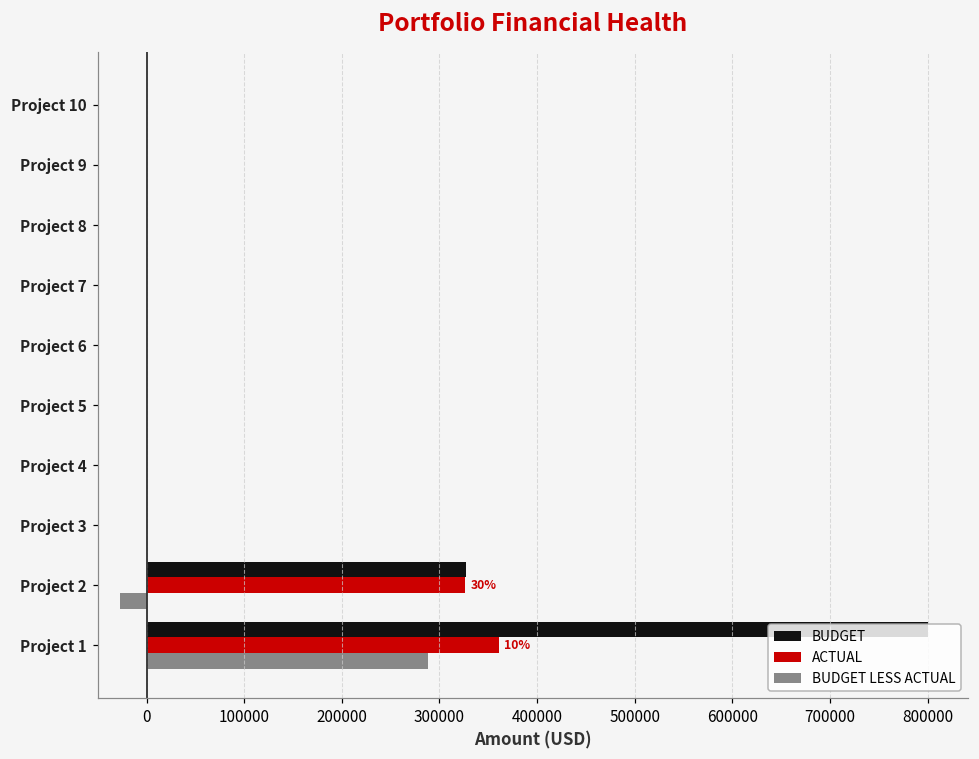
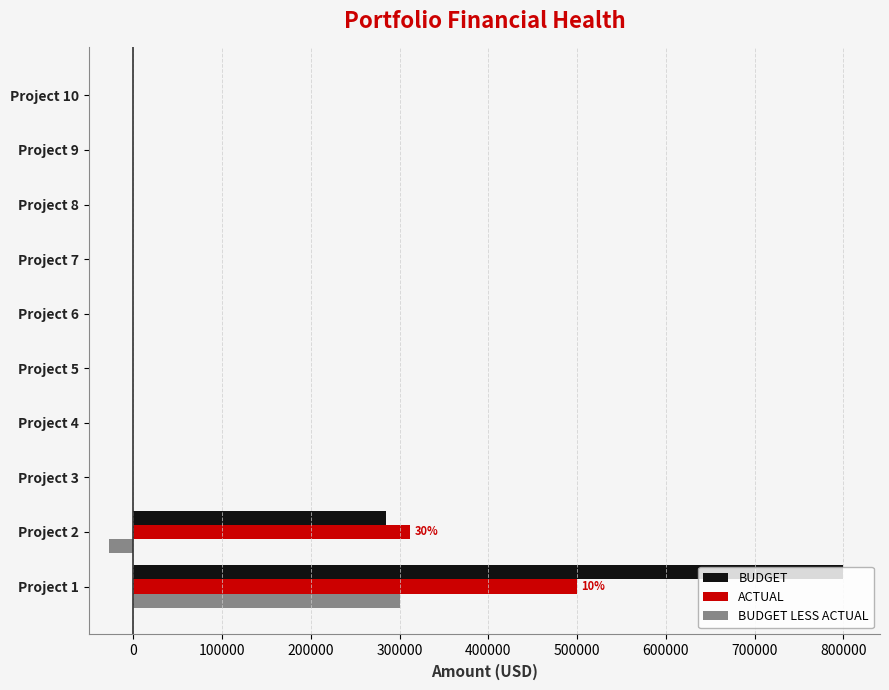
BUDGET, Project 2: 330000 -> 290000
ACTUAL, Project 2: 330000 -> 310000
ACTUAL, Project 1: 360000 -> 500000
BUDGET LESS ACTUAL, Project 1: 290000 -> 300000
